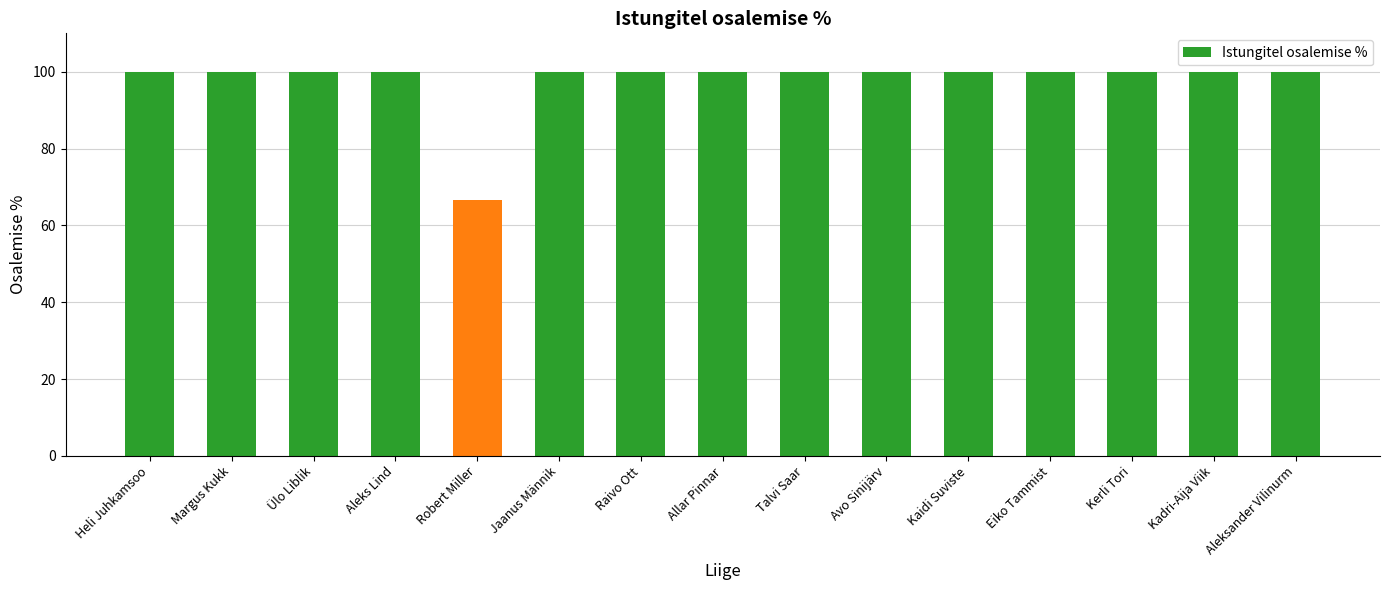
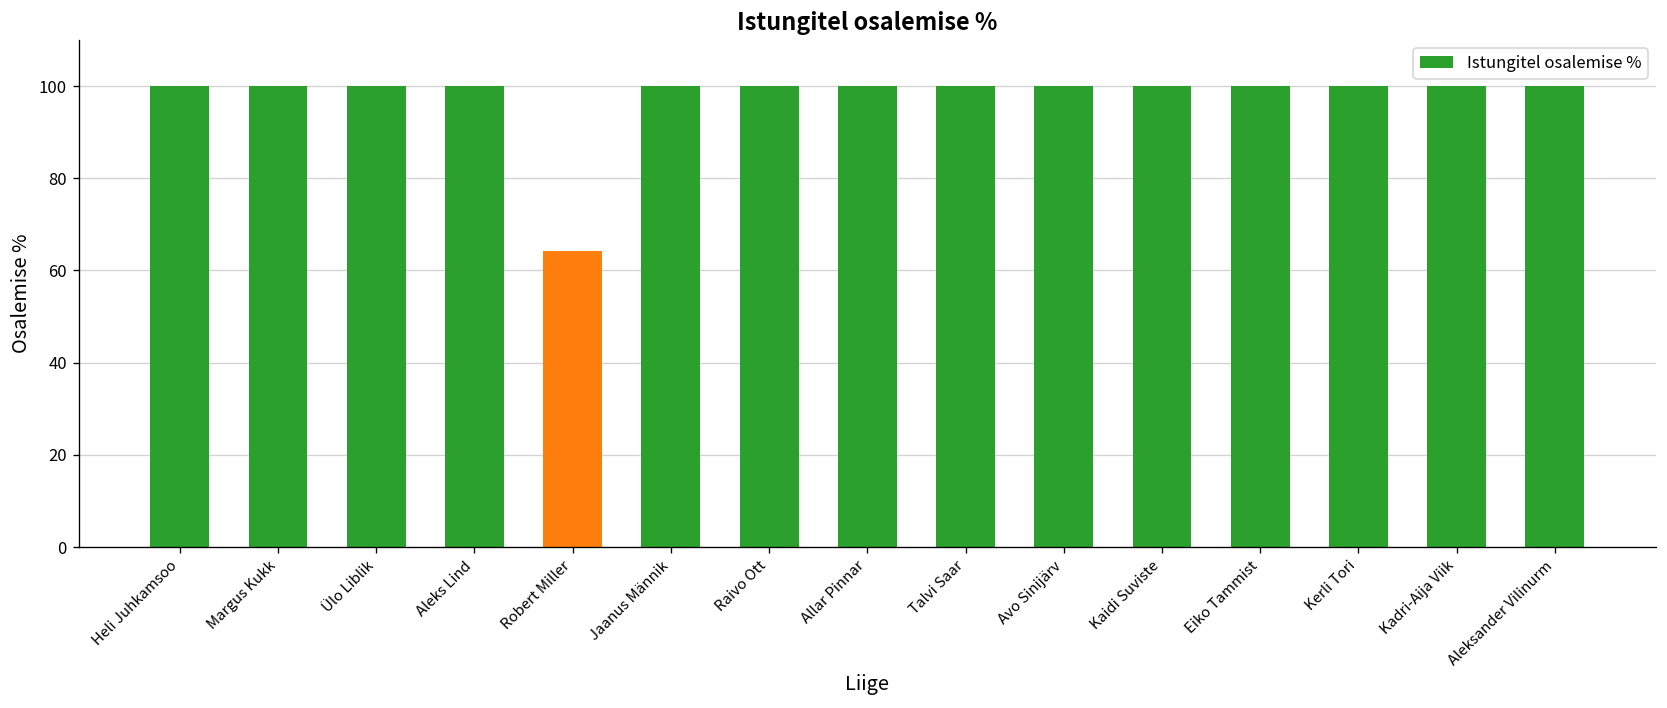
Robert Miller: 67 -> 64
